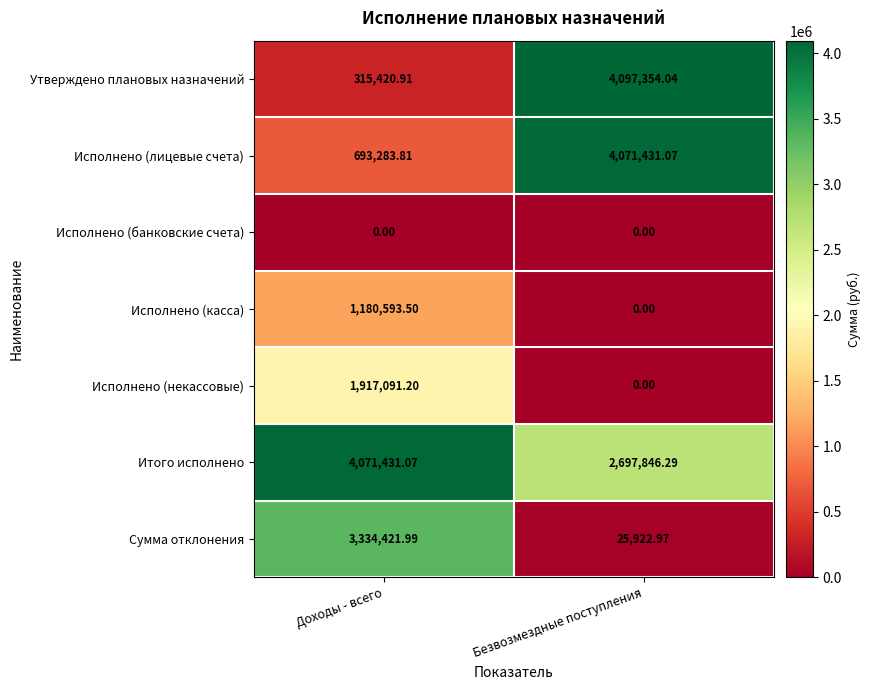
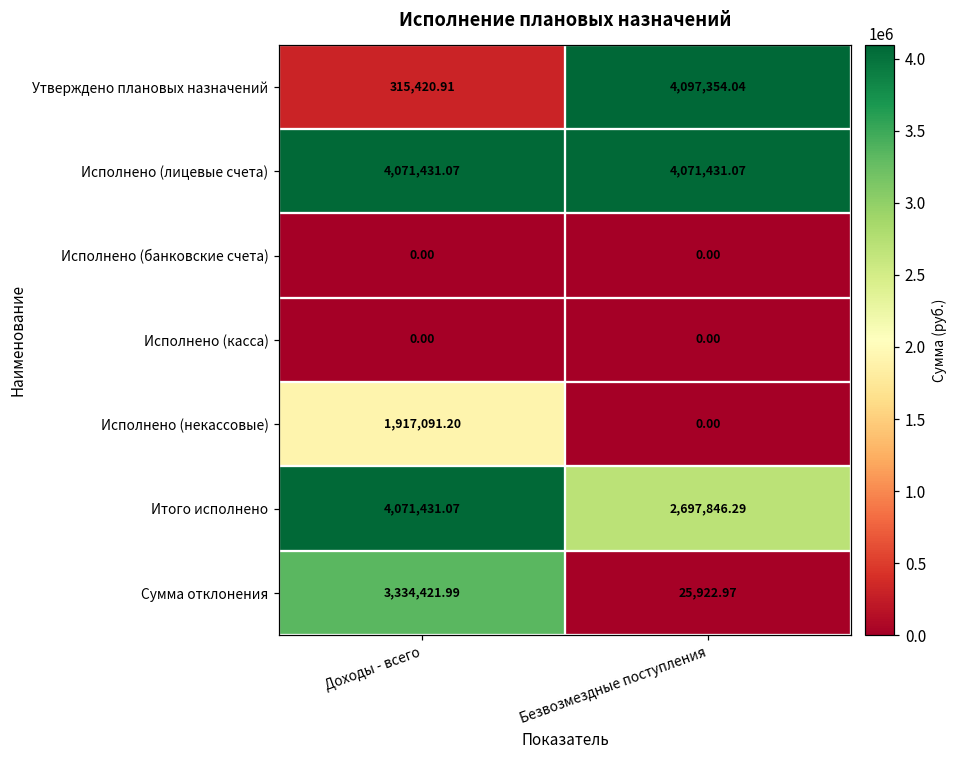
Исполнено (лицевые счета), Доходы - всего: 693,283.81 -> 4,071,431.07
Исполнено (касса), Доходы - всего: 1,180,593.50 -> 0.00
